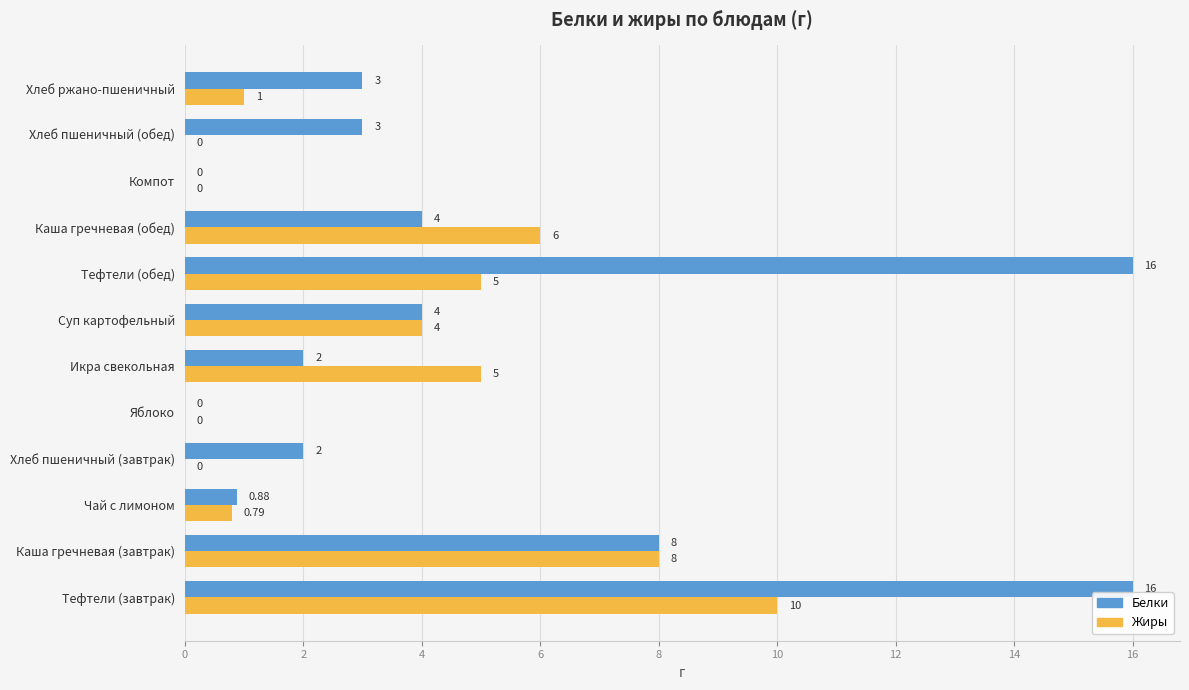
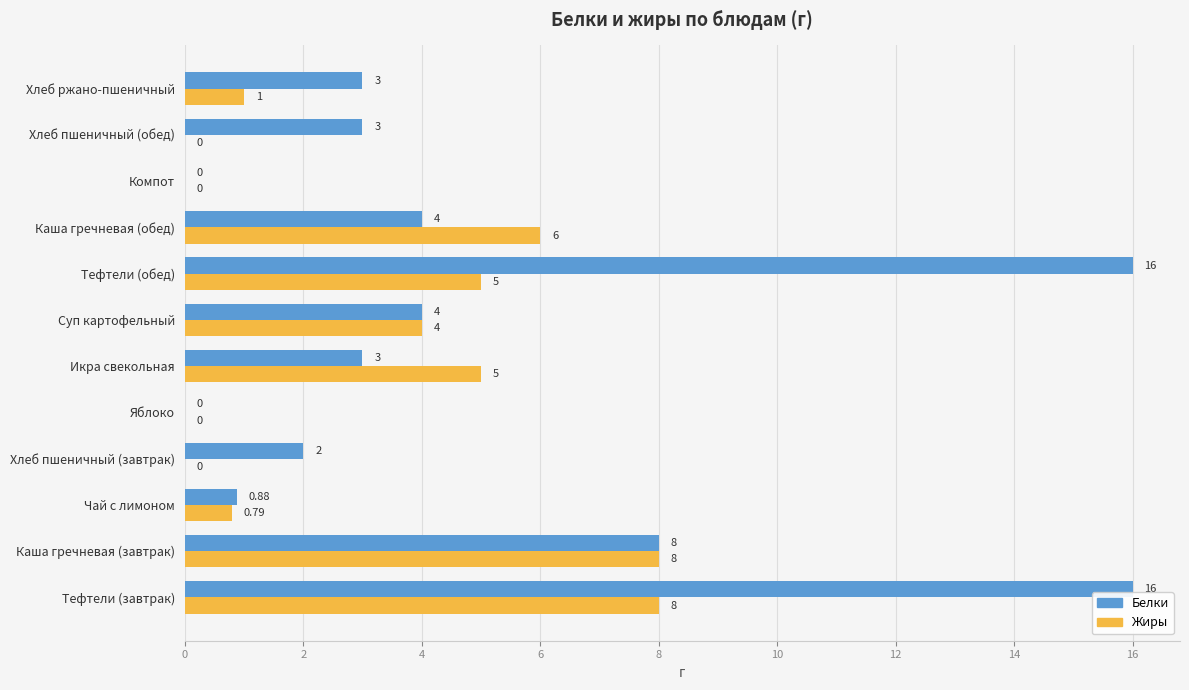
Белки, Икра свекольная: 2 -> 3
Жиры, Тефтели (завтрак): 10 -> 8
